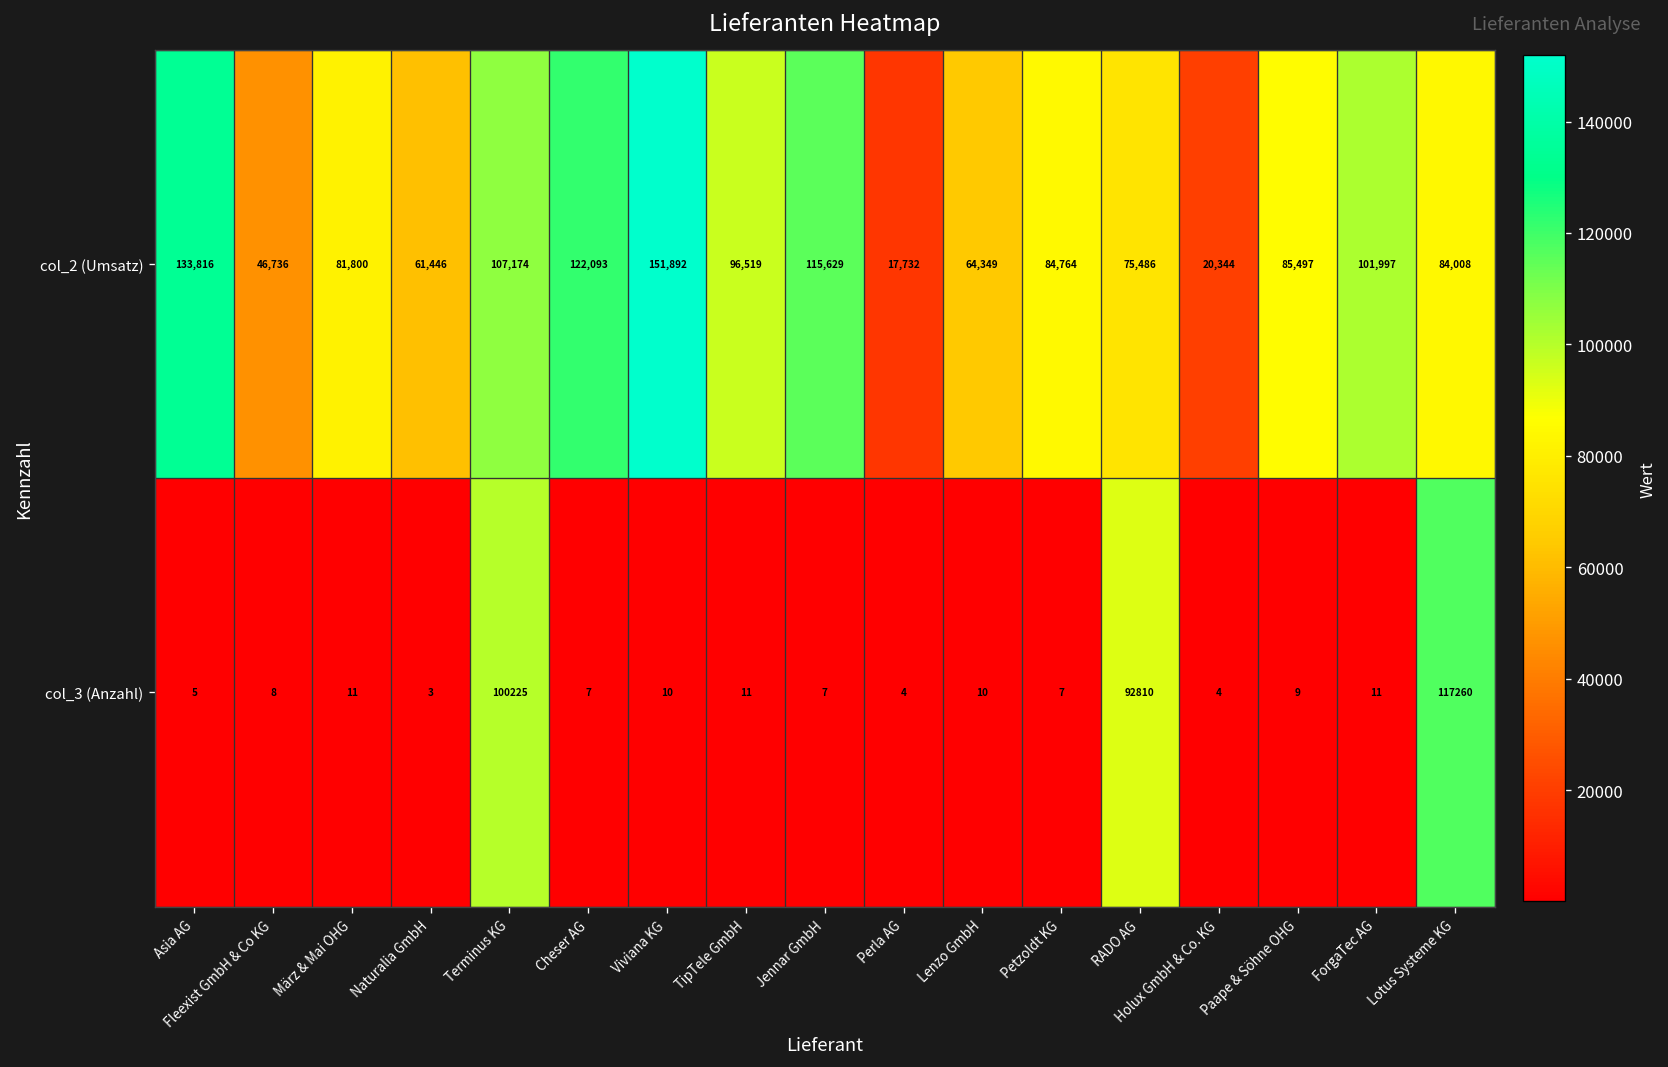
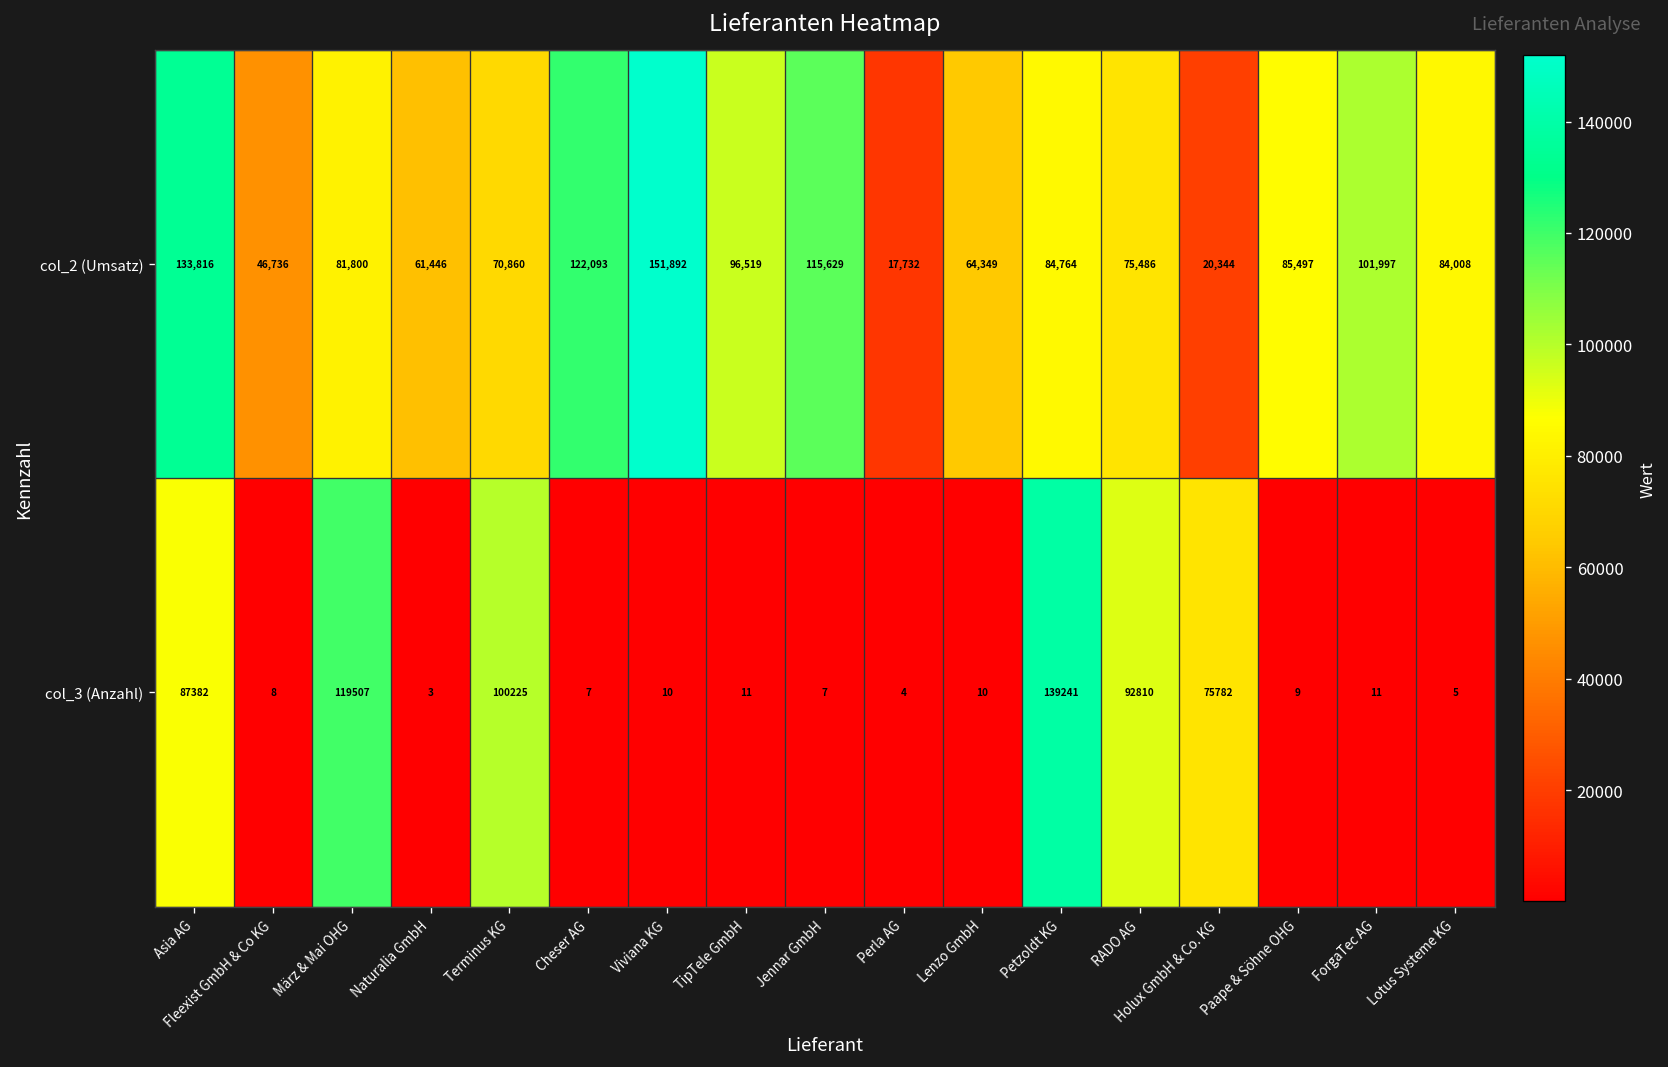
col_2 (Umsatz), Terminus KG: 107,174 -> 70,860
col_3 (Anzahl), Asia AG: 5 -> 87382
col_3 (Anzahl), März & Mai OHG: 11 -> 119507
col_3 (Anzahl), Petzoldt KG: 7 -> 139241
col_3 (Anzahl), Holux GmbH & Co. KG: 4 -> 75782
col_3 (Anzahl), Lotus Systeme KG: 117260 -> 5
